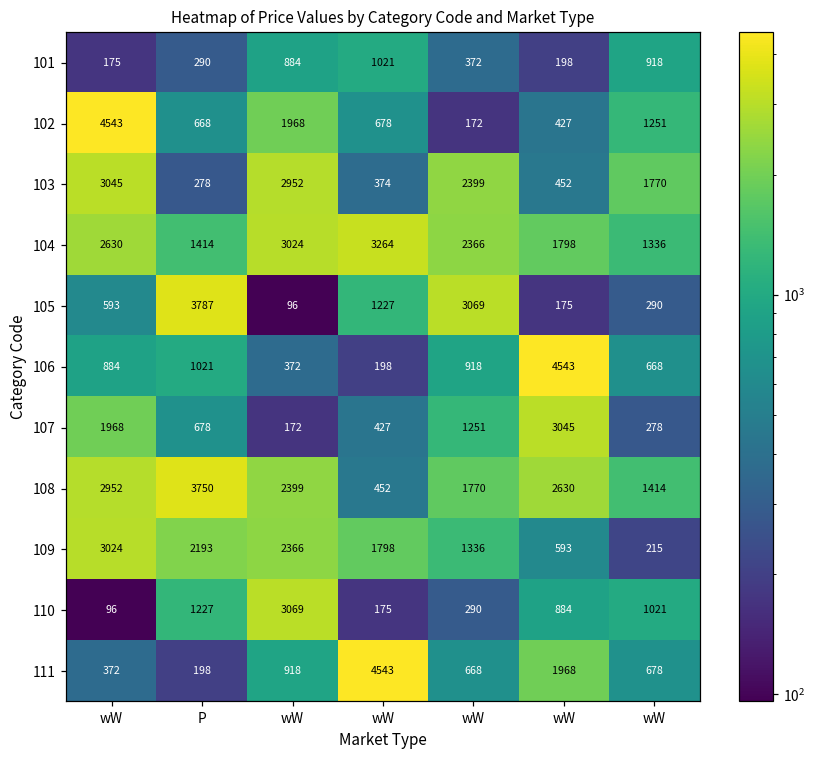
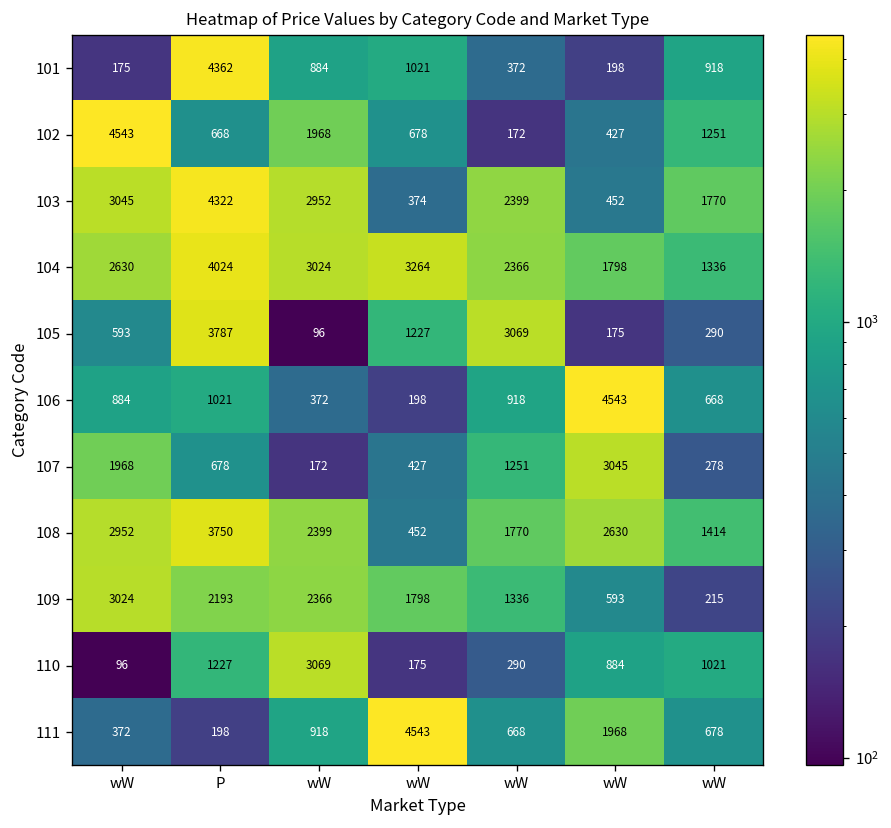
101, P: 290 -> 4362
103, P: 278 -> 4322
104, P: 1414 -> 4024
